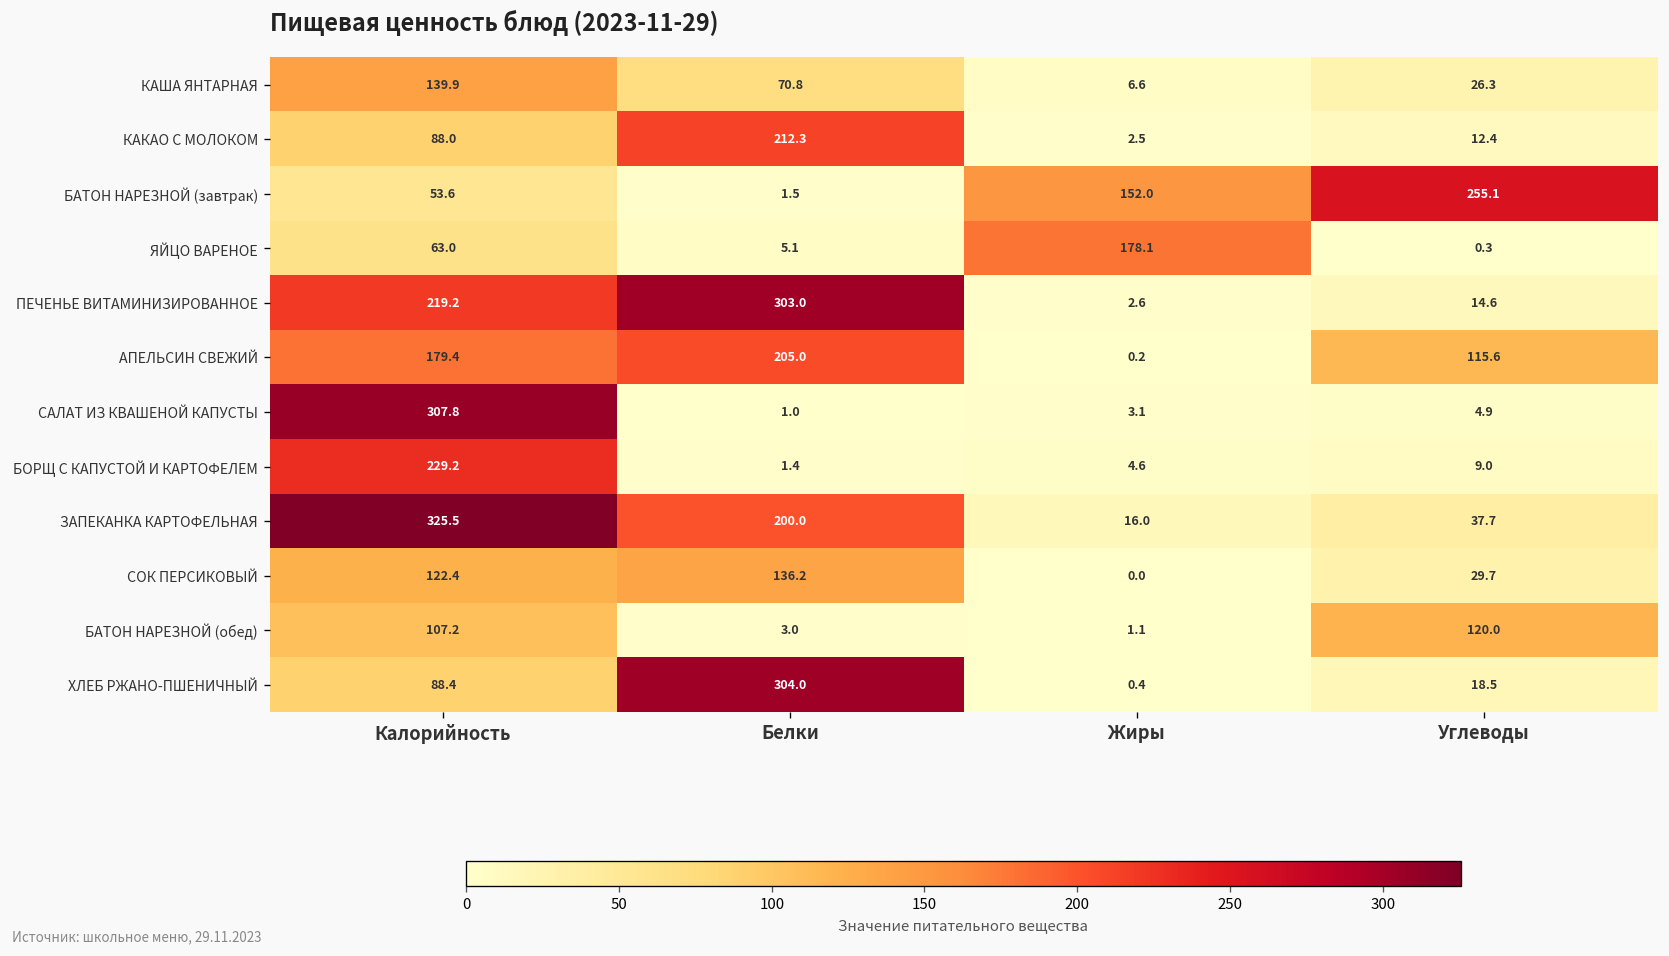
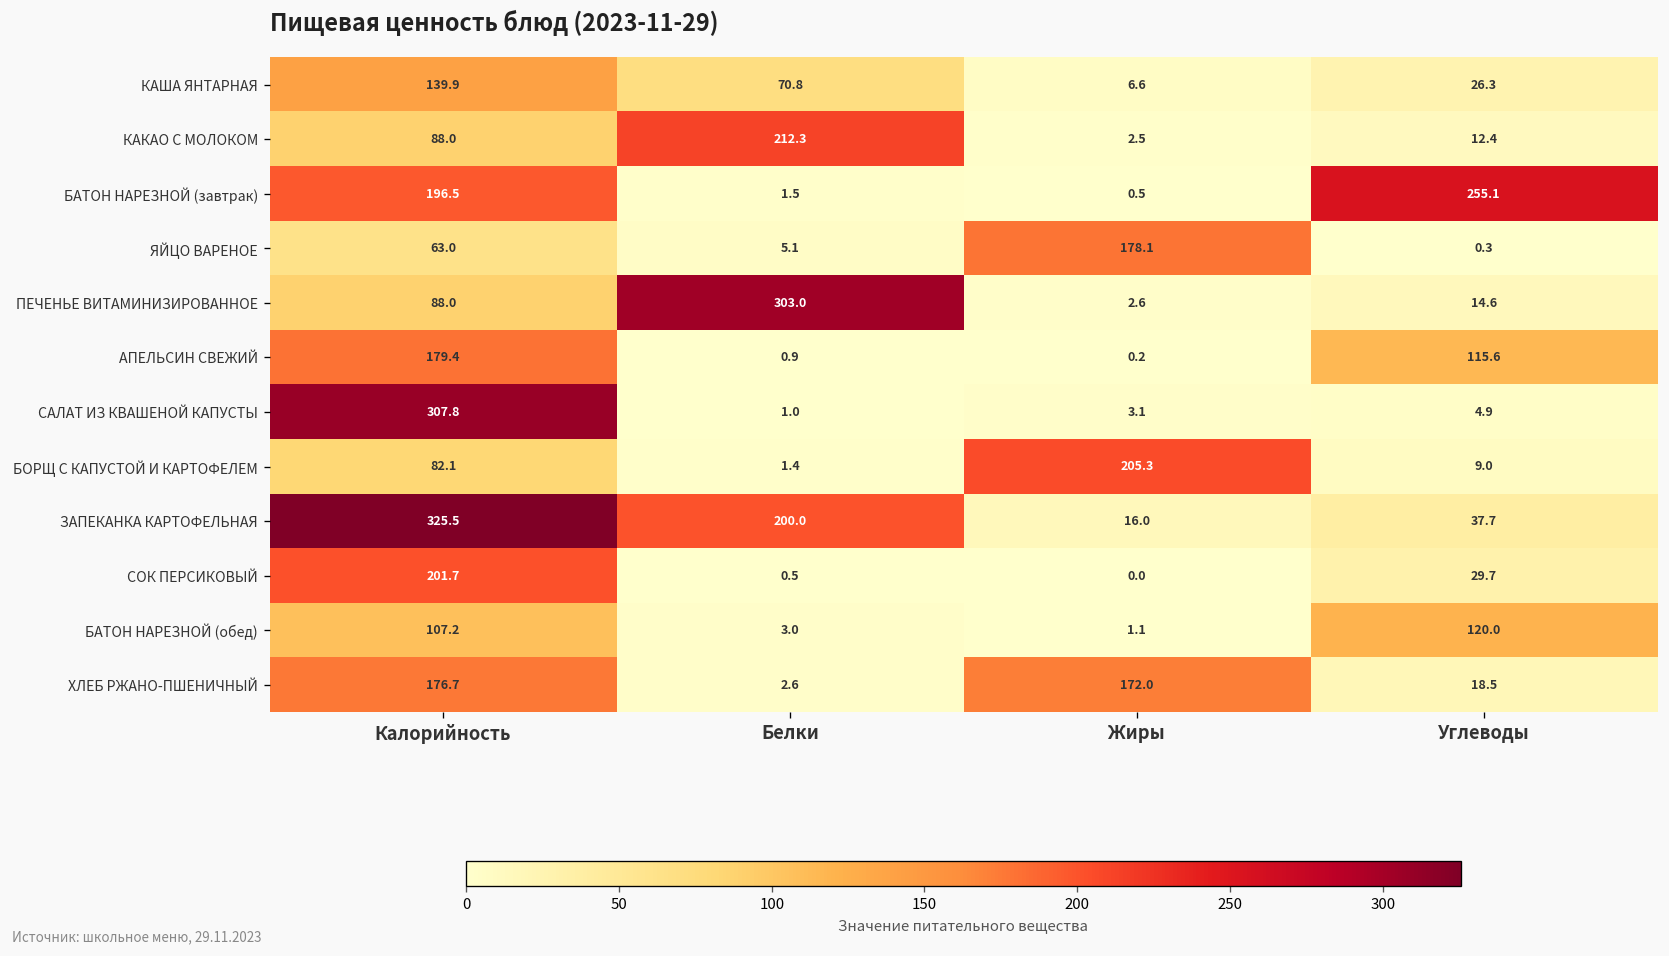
БАТОН НАРЕЗНОЙ (завтрак), Калорийность: 53.6 -> 196.5
БАТОН НАРЕЗНОЙ (завтрак), Жиры: 152.0 -> 0.5
ПЕЧЕНЬЕ ВИТАМИНИЗИРОВАННОЕ, Калорийность: 219.2 -> 88.0
АПЕЛЬСИН СВЕЖИЙ, Белки: 205.0 -> 0.9
БОРЩ С КАПУСТОЙ И КАРТОФЕЛЕМ, Калорийность: 229.2 -> 82.1
БОРЩ С КАПУСТОЙ И КАРТОФЕЛЕМ, Жиры: 4.6 -> 205.3
СОК ПЕРСИКОВЫЙ, Калорийность: 122.4 -> 201.7
СОК ПЕРСИКОВЫЙ, Белки: 136.2 -> 0.5
ХЛЕБ РЖАНО-ПШЕНИЧНЫЙ, Калорийность: 88.4 -> 176.7
ХЛЕБ РЖАНО-ПШЕНИЧНЫЙ, Белки: 304.0 -> 2.6
ХЛЕБ РЖАНО-ПШЕНИЧНЫЙ, Жиры: 0.4 -> 172.0
